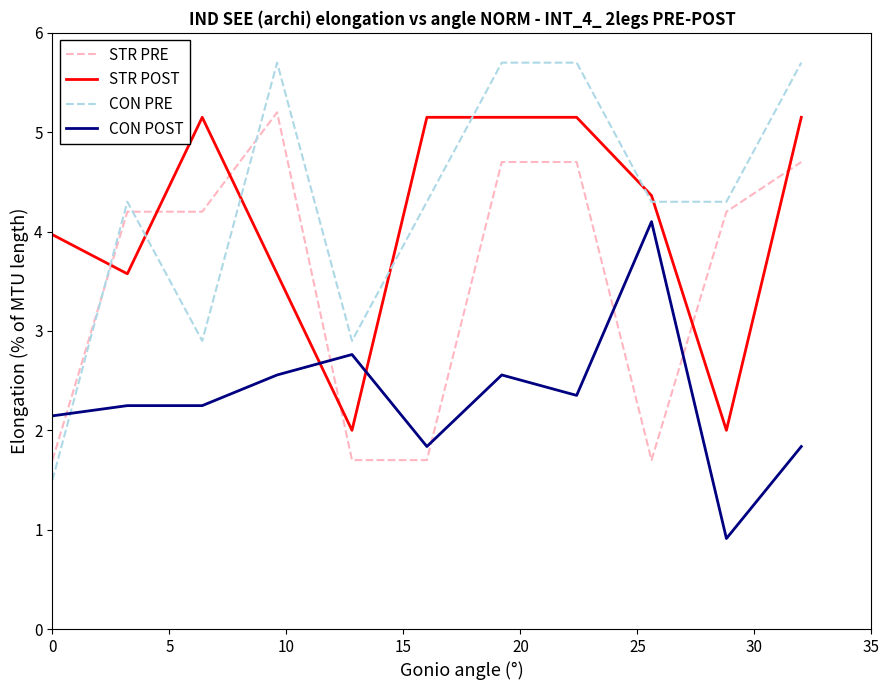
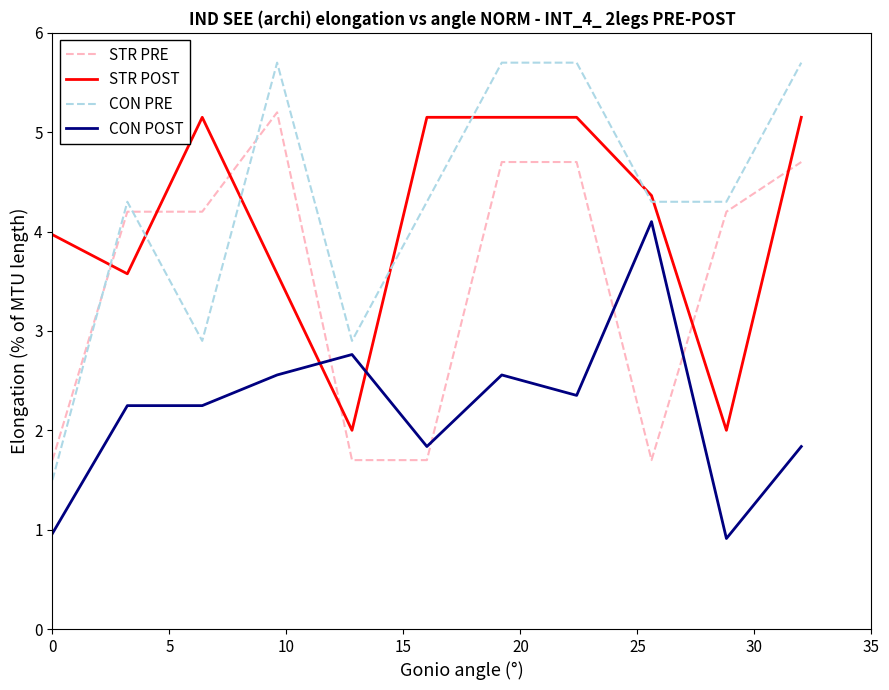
CON POST, 0: 2.1 -> 1.0
